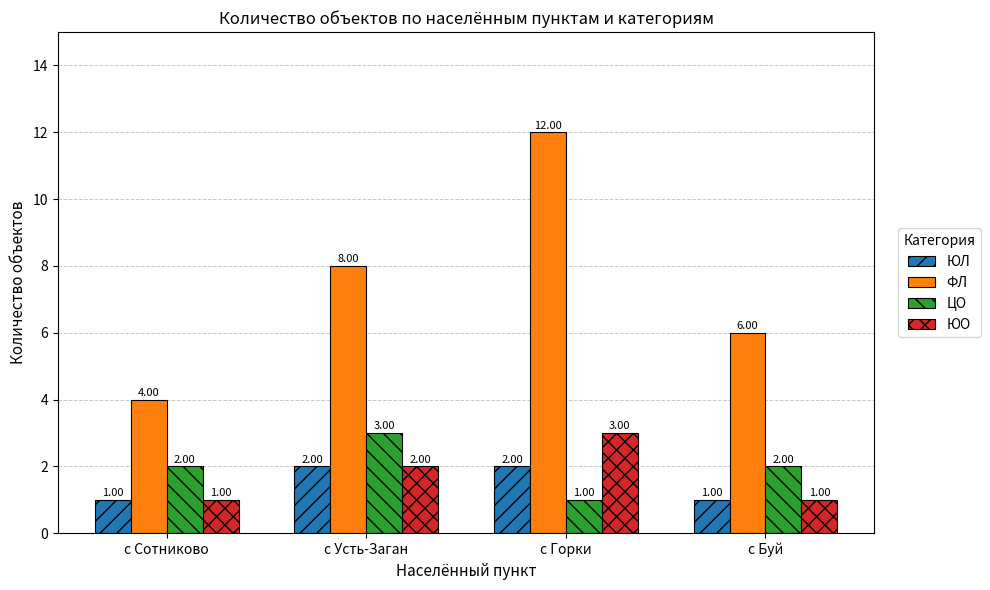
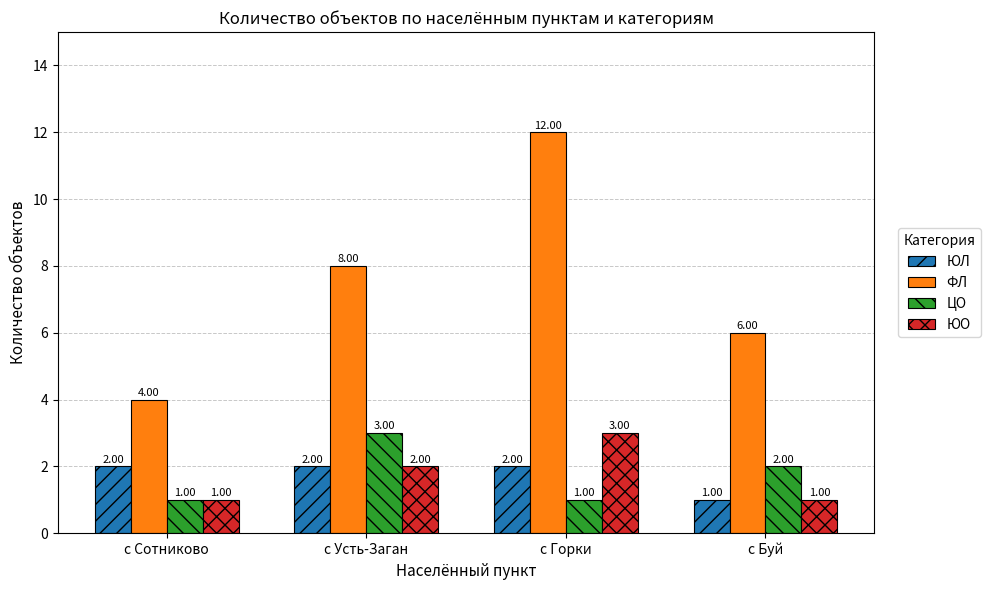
ЮЛ, с Сотниково: 1.00 -> 2.00
ЦО, с Сотниково: 2.00 -> 1.00
